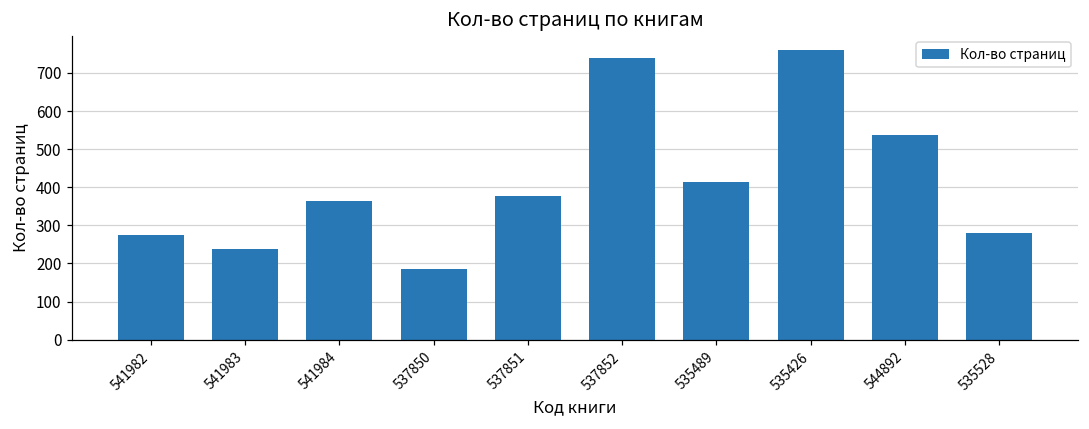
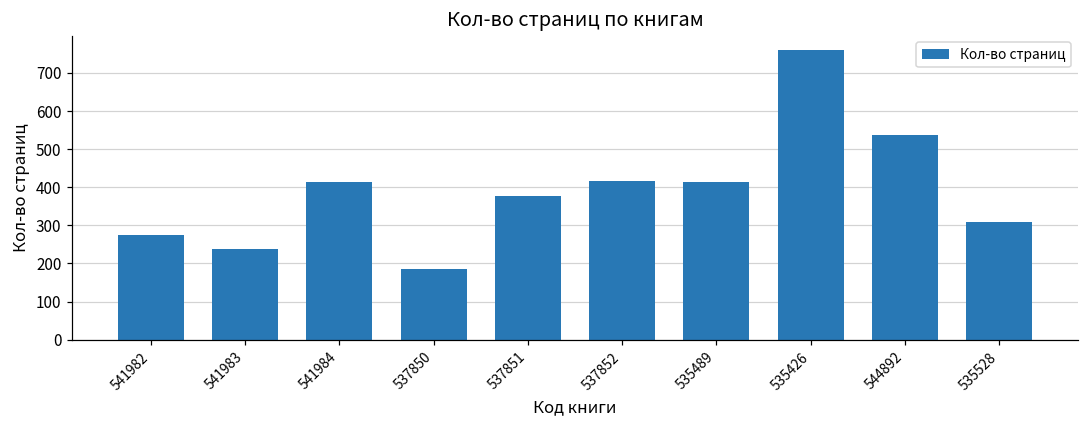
541984: 360 -> 420
537852: 740 -> 420
535528: 280 -> 310
